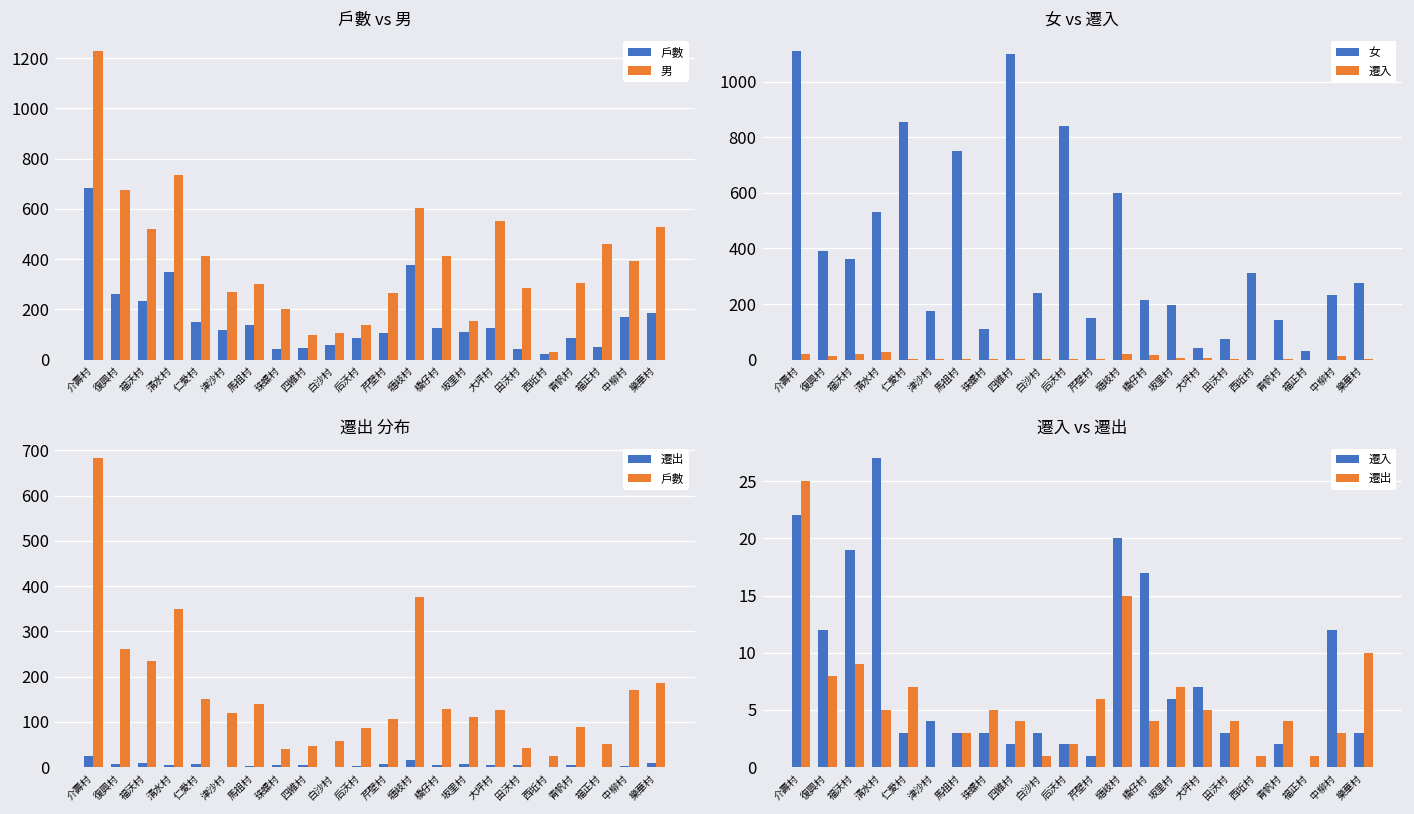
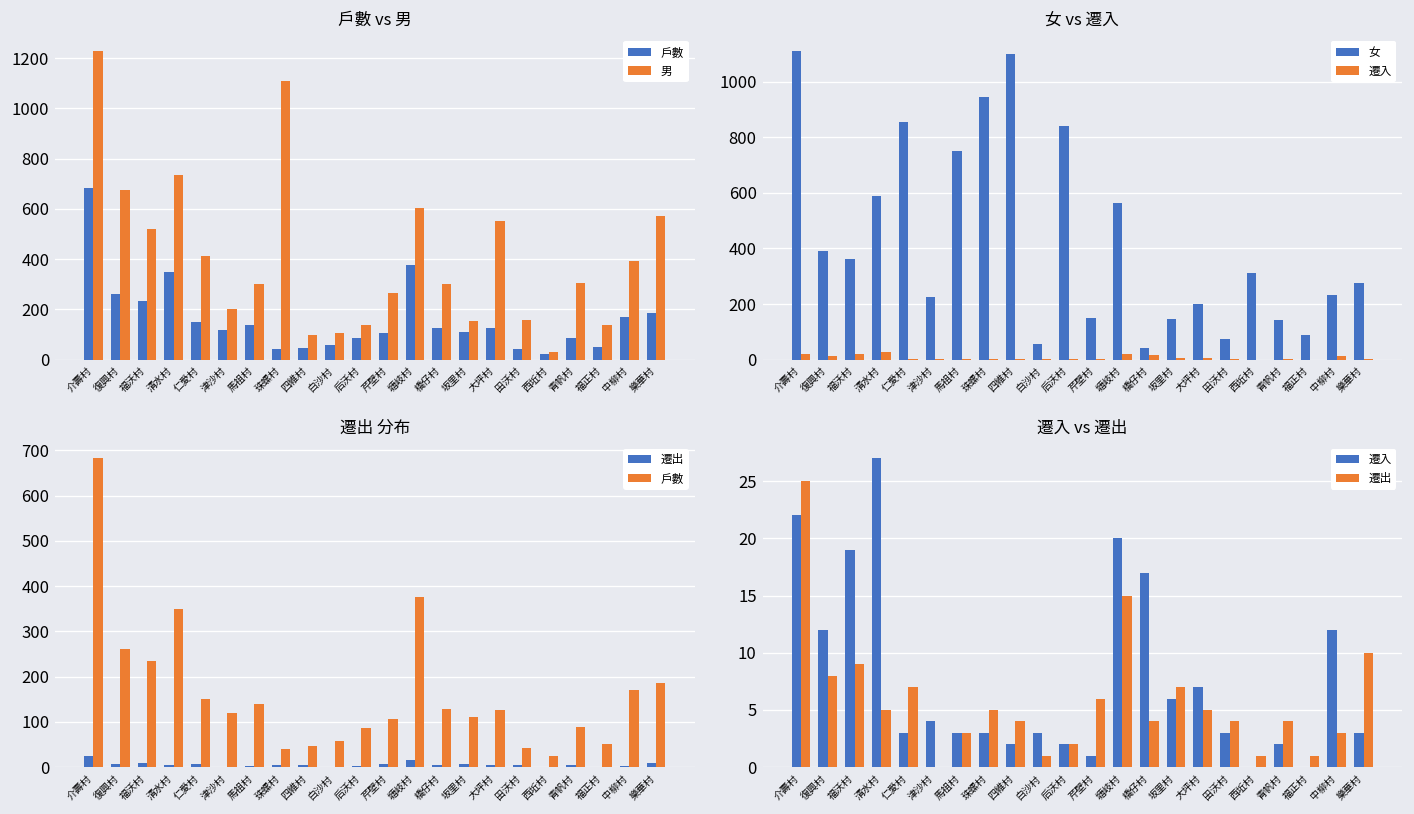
戶數 vs 男, 男, 津沙村: 270 -> 200
戶數 vs 男, 男, 珠螺村: 200 -> 1110
戶數 vs 男, 男, 橋仔村: 410 -> 300
戶數 vs 男, 男, 田沃村: 280 -> 160
戶數 vs 男, 男, 福正村: 460 -> 140
戶數 vs 男, 男, 樂華村: 530 -> 570
女 vs 遷入, 女, 清水村: 530 -> 590
女 vs 遷入, 女, 津沙村: 170 -> 230
女 vs 遷入, 女, 珠螺村: 110 -> 940
女 vs 遷入, 女, 白沙村: 240 -> 60
女 vs 遷入, 女, 塘岐村: 600 -> 570
女 vs 遷入, 女, 橋仔村: 220 -> 40
女 vs 遷入, 女, 坂里村: 200 -> 150
女 vs 遷入, 女, 大坪村: 40 -> 200
女 vs 遷入, 女, 福正村: 30 -> 90
